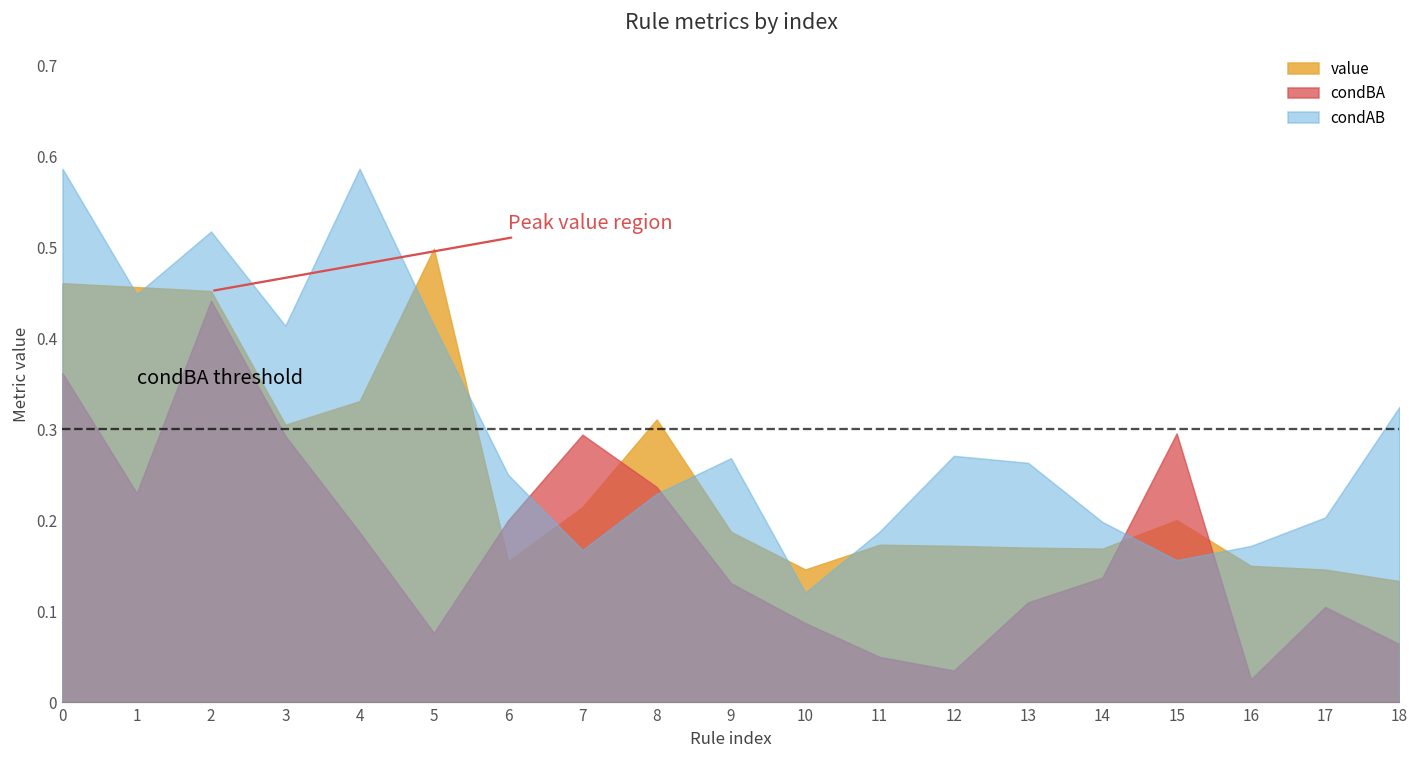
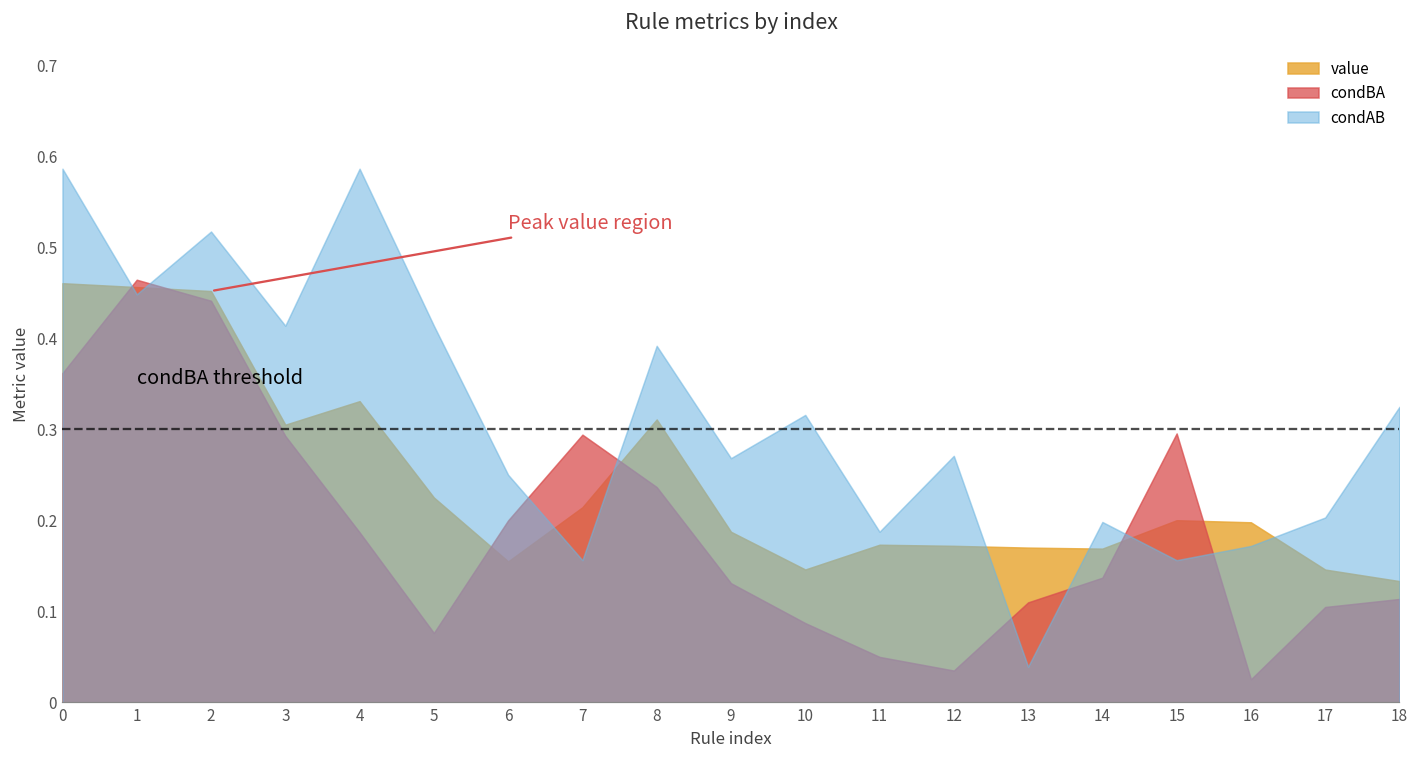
condBA, 1: 0.23 -> 0.46
value, 5: 0.50 -> 0.23
condAB, 7: 0.17 -> 0.16
condAB, 8: 0.23 -> 0.39
condAB, 10: 0.12 -> 0.32
condAB, 13: 0.26 -> 0.04
value, 16: 0.15 -> 0.20
condBA, 18: 0.06 -> 0.11
